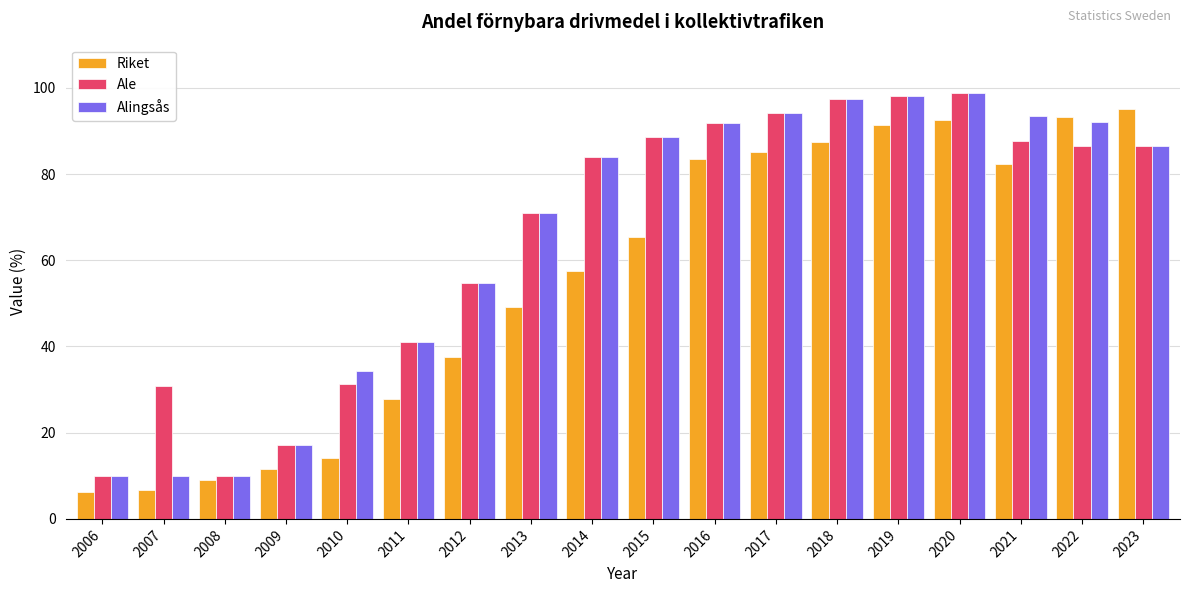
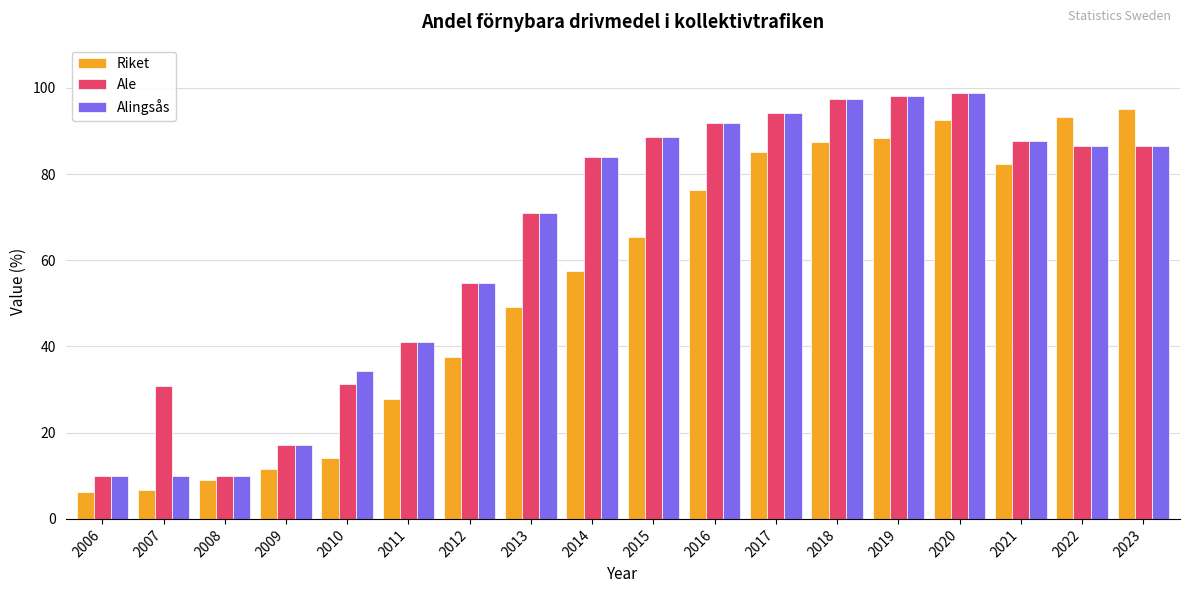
Riket, 2016: 83 -> 76
Riket, 2019: 91 -> 88
Alingsås, 2021: 94 -> 88
Alingsås, 2022: 92 -> 87
